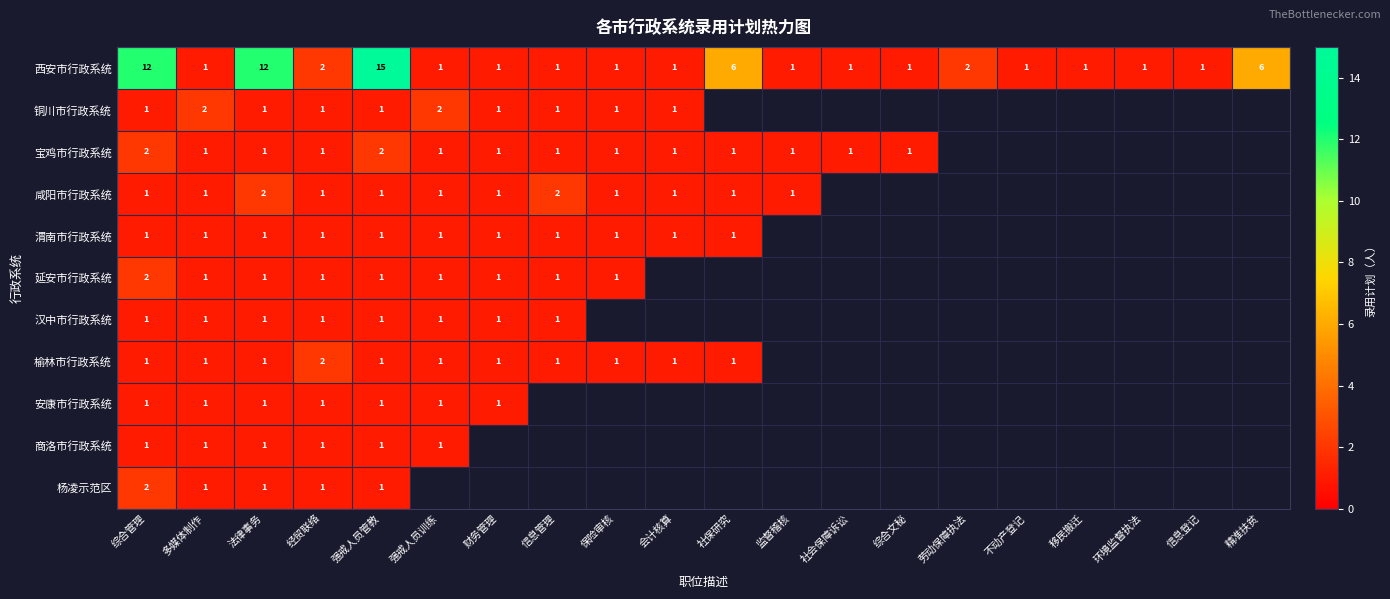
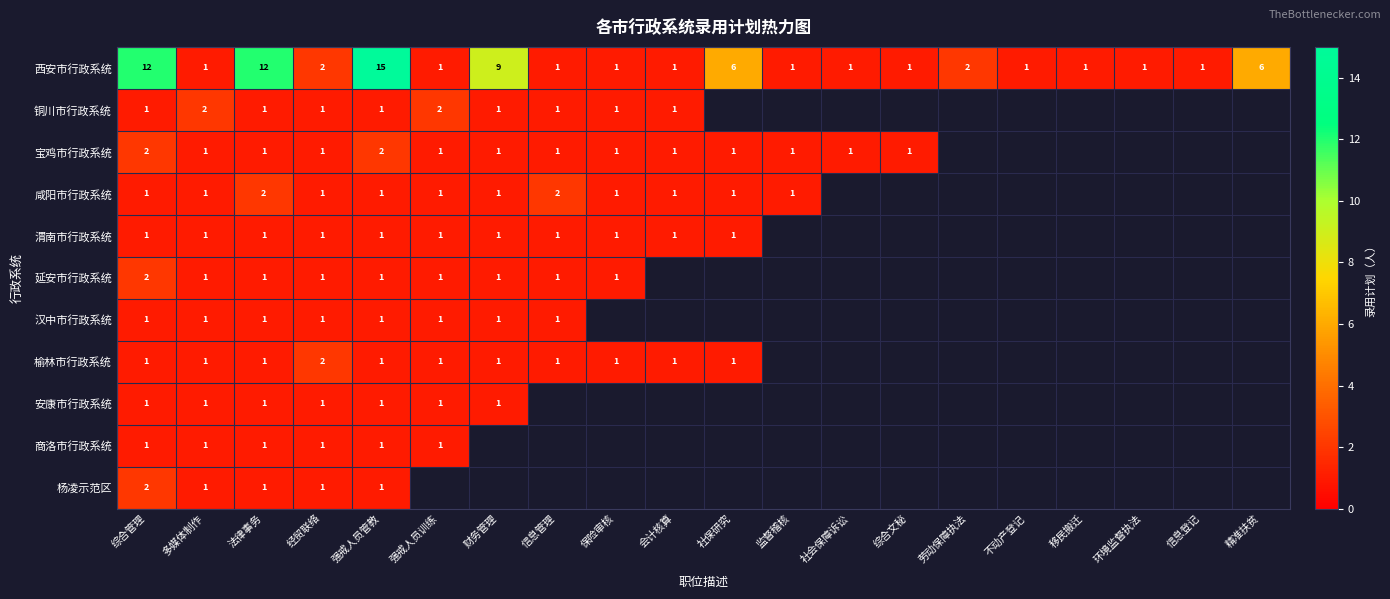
西安市行政系统, 财务管理: 1 -> 9
